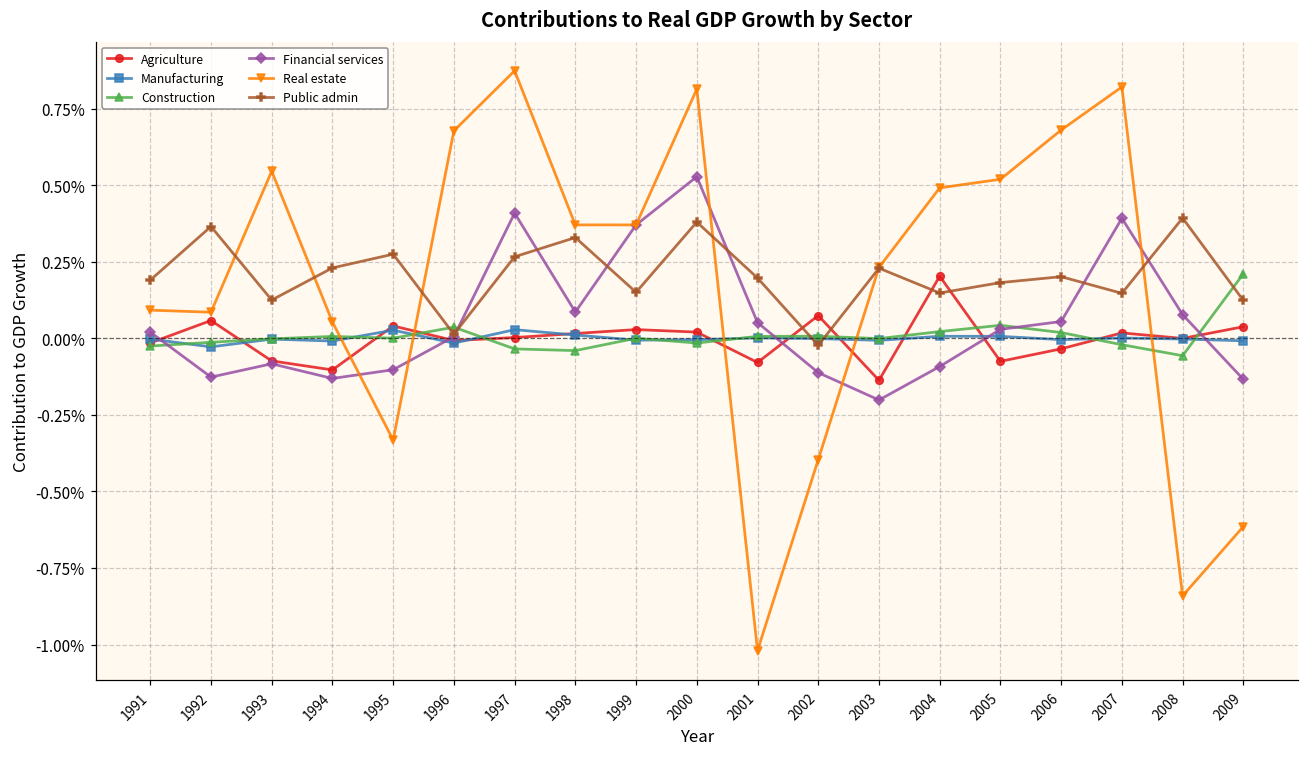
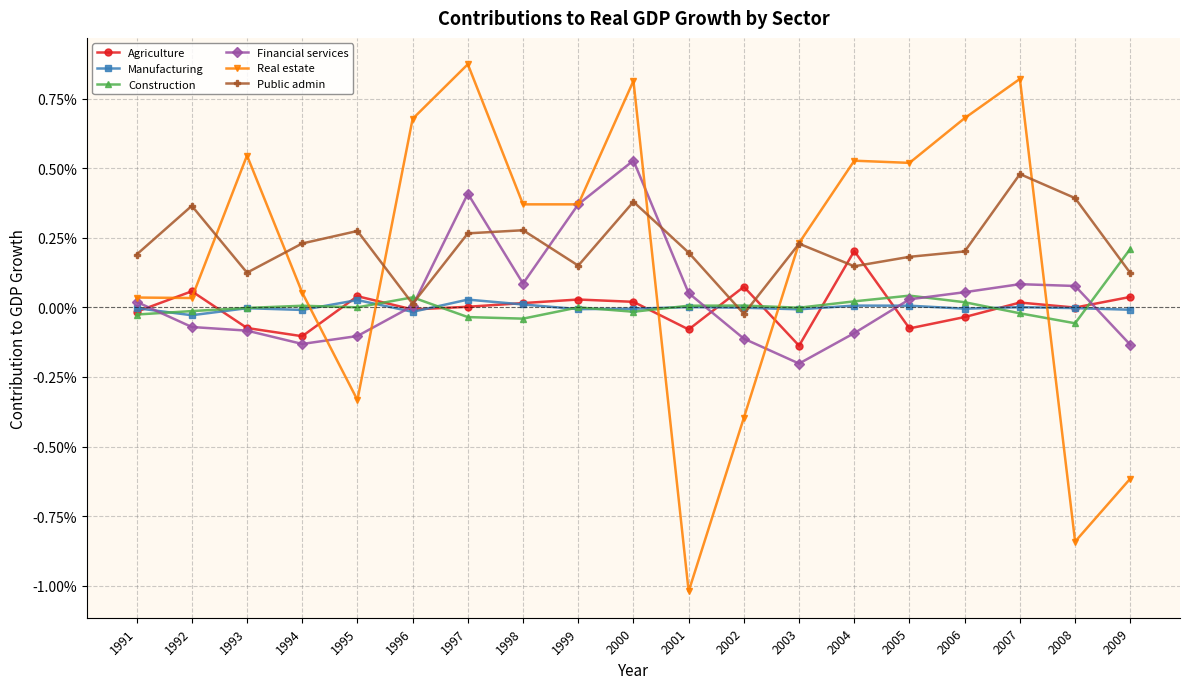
Real estate, 1991: 0.09% -> 0.04%
Financial services, 1992: -0.13% -> -0.07%
Real estate, 1992: 0.08% -> 0.03%
Public admin, 1998: 0.33% -> 0.28%
Real estate, 2004: 0.49% -> 0.53%
Financial services, 2007: 0.39% -> 0.08%
Public admin, 2007: 0.15% -> 0.48%
